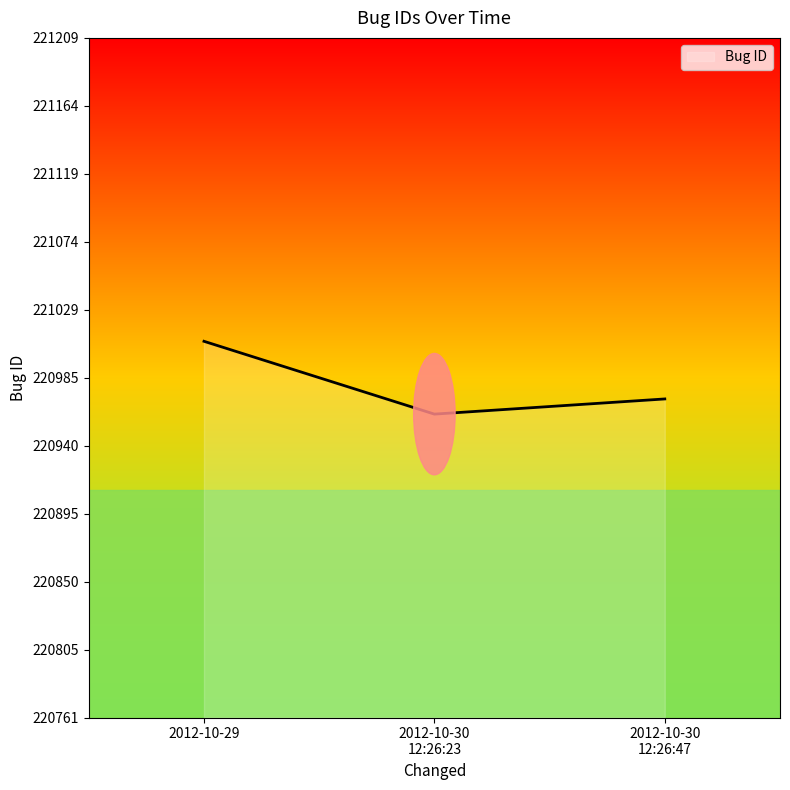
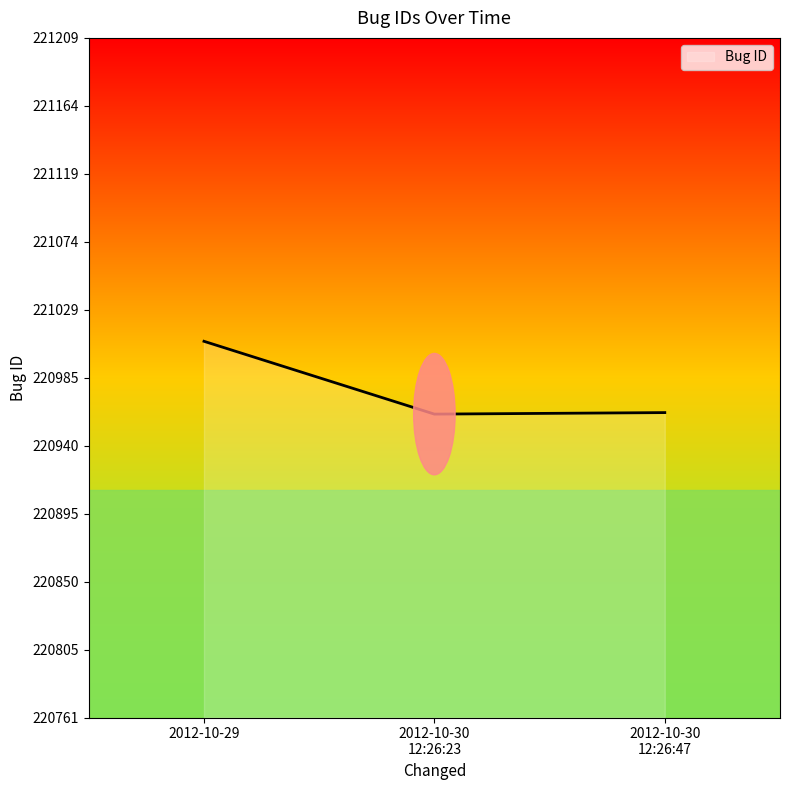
2012-10-30 12:26:47: 220971 -> 220962
